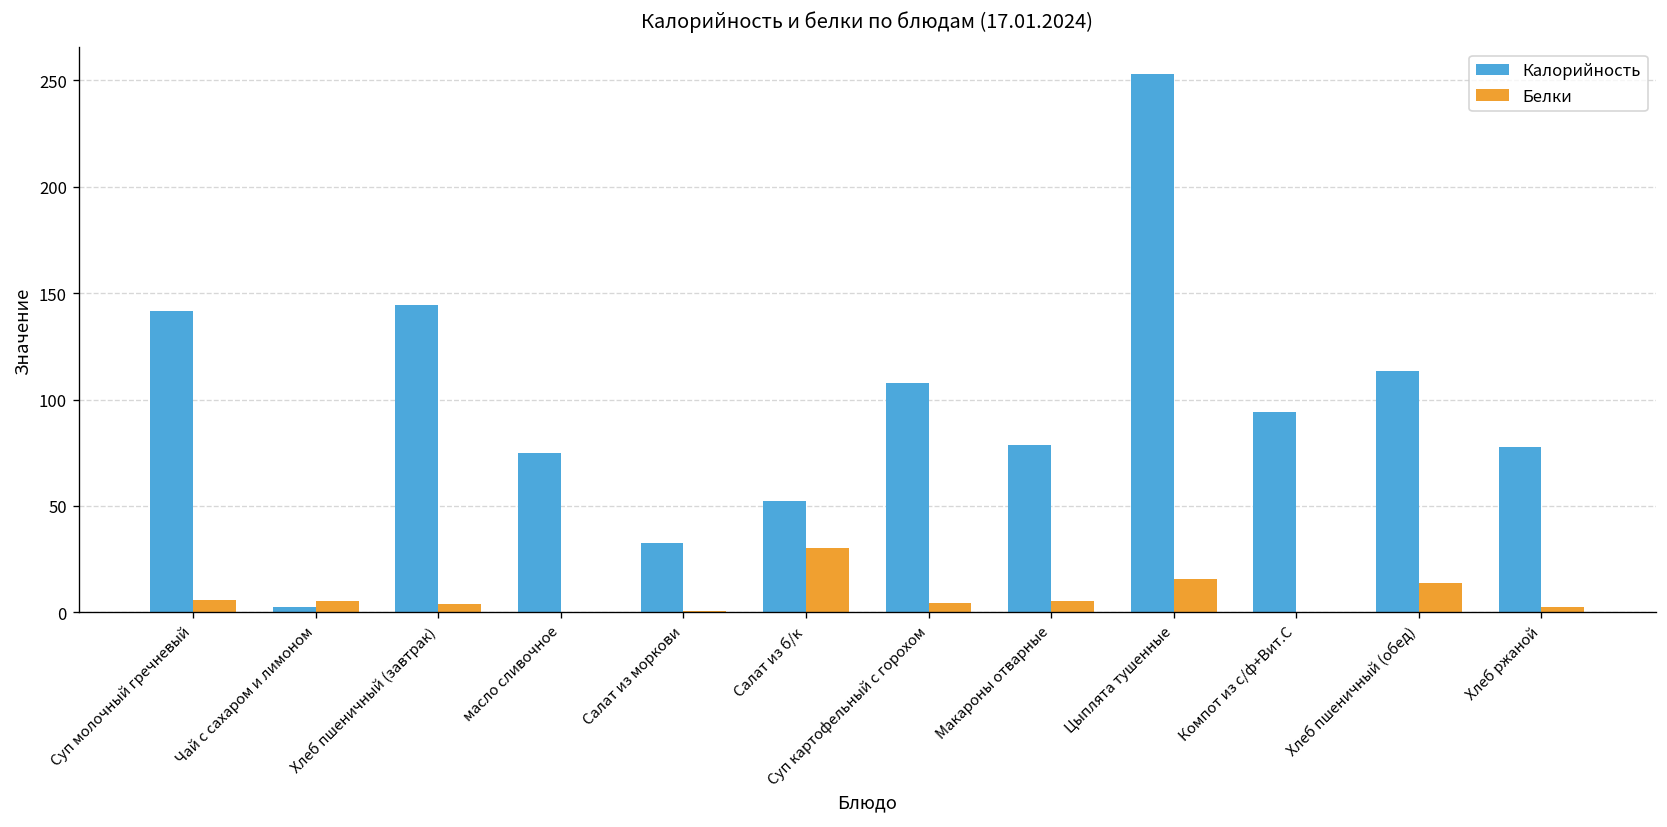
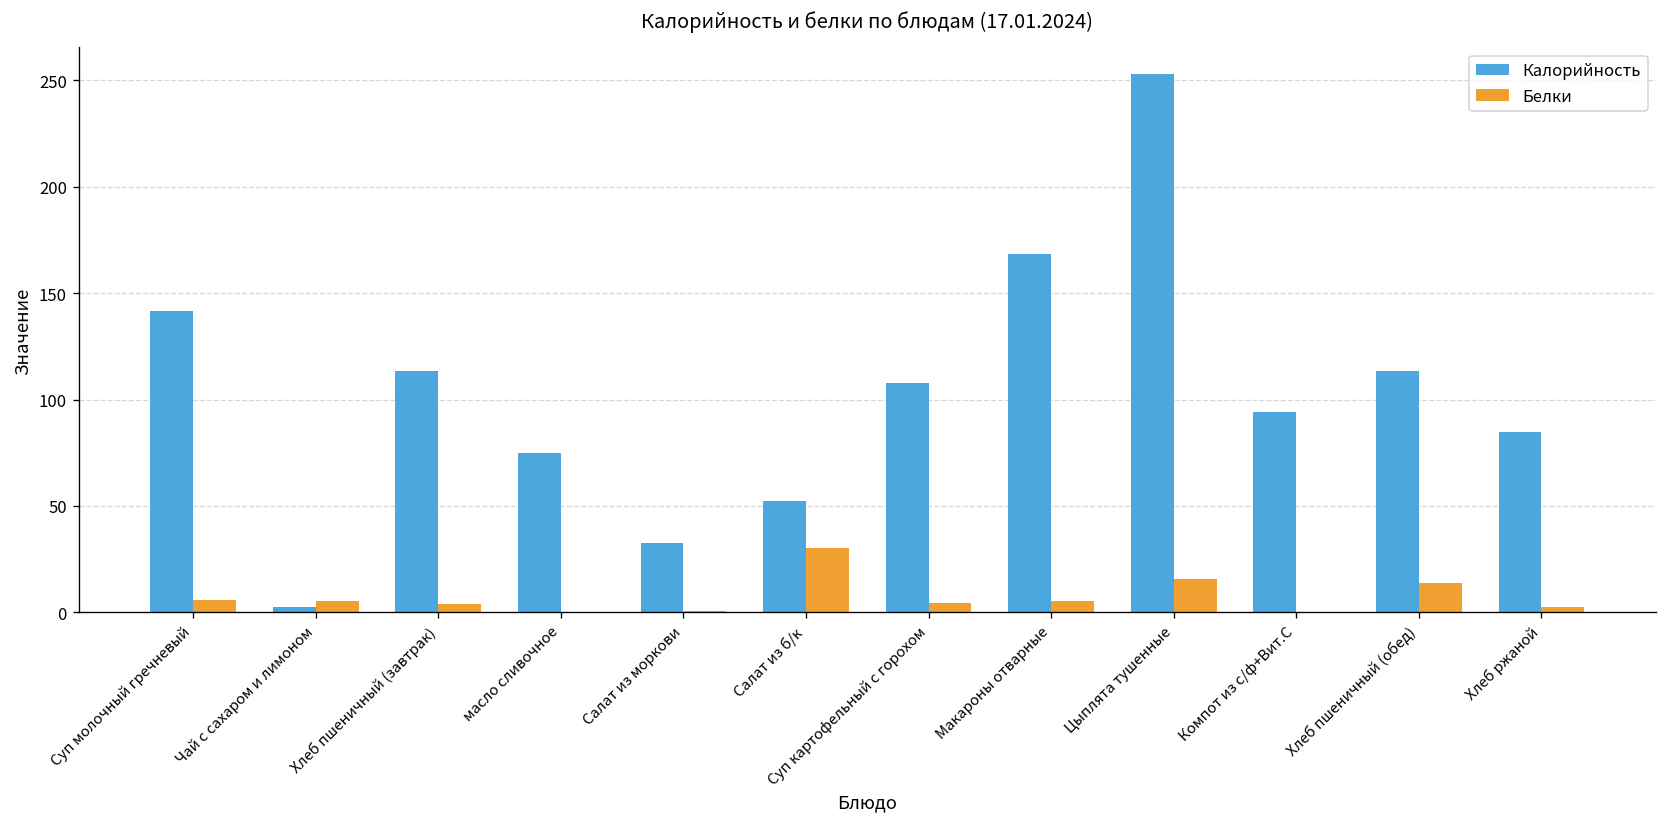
Калорийность, Хлеб пшеничный (завтрак): 145 -> 113
Калорийность, Макароны отварные: 79 -> 168
Калорийность, Хлеб ржаной: 78 -> 85
